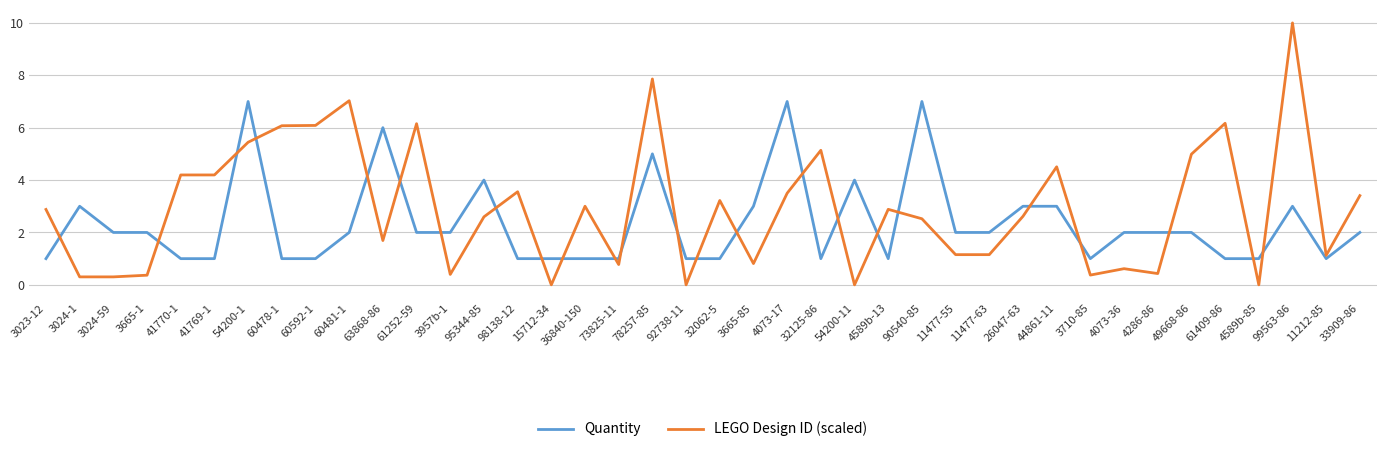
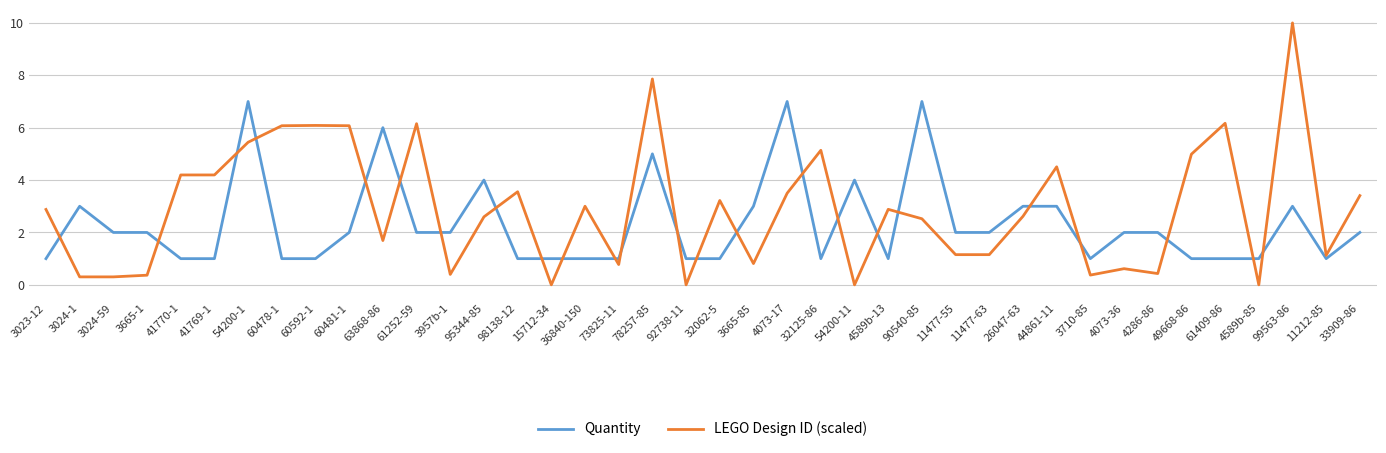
LEGO Design ID (scaled), 60481-1: 7.0 -> 6.1
Quantity, 49668-86: 2 -> 1
